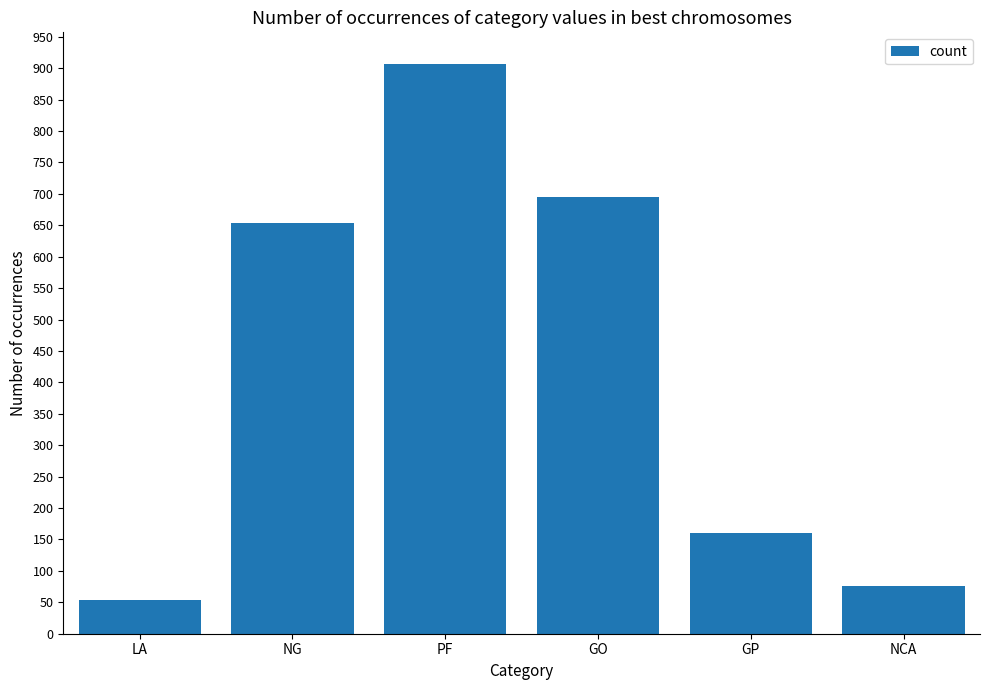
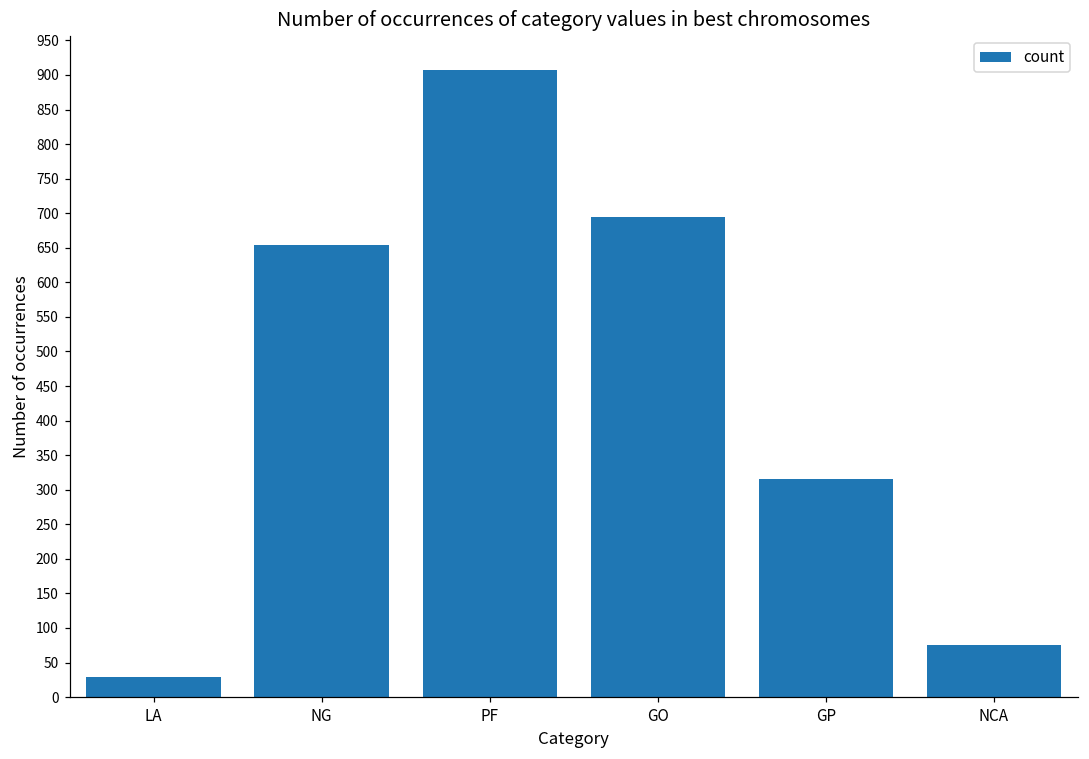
LA: 50 -> 30
GP: 160 -> 320
